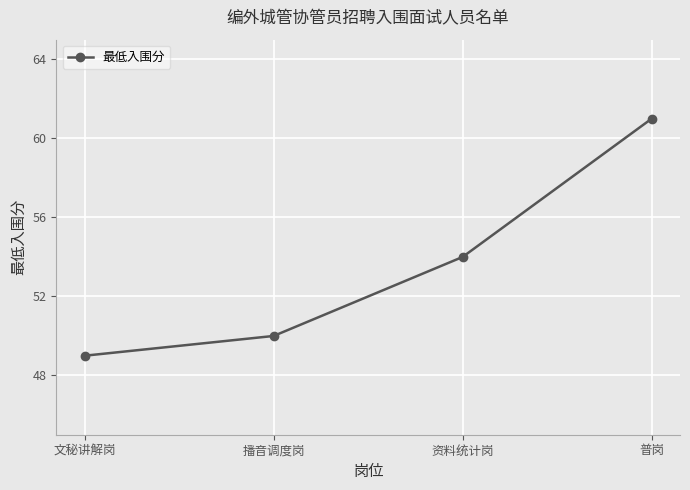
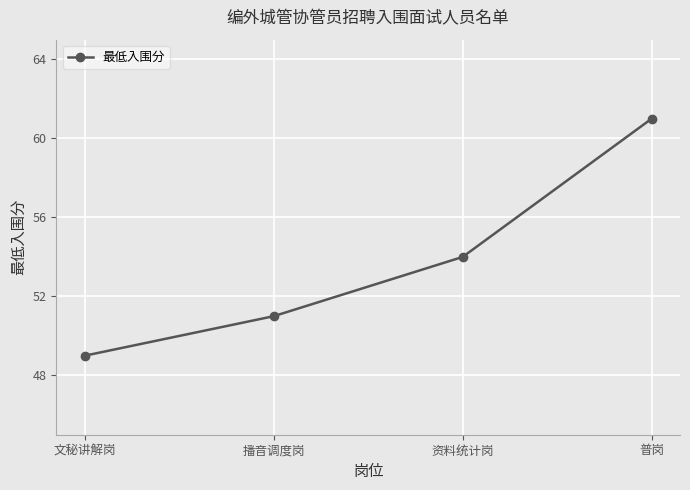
播音调度岗: 50 -> 51
